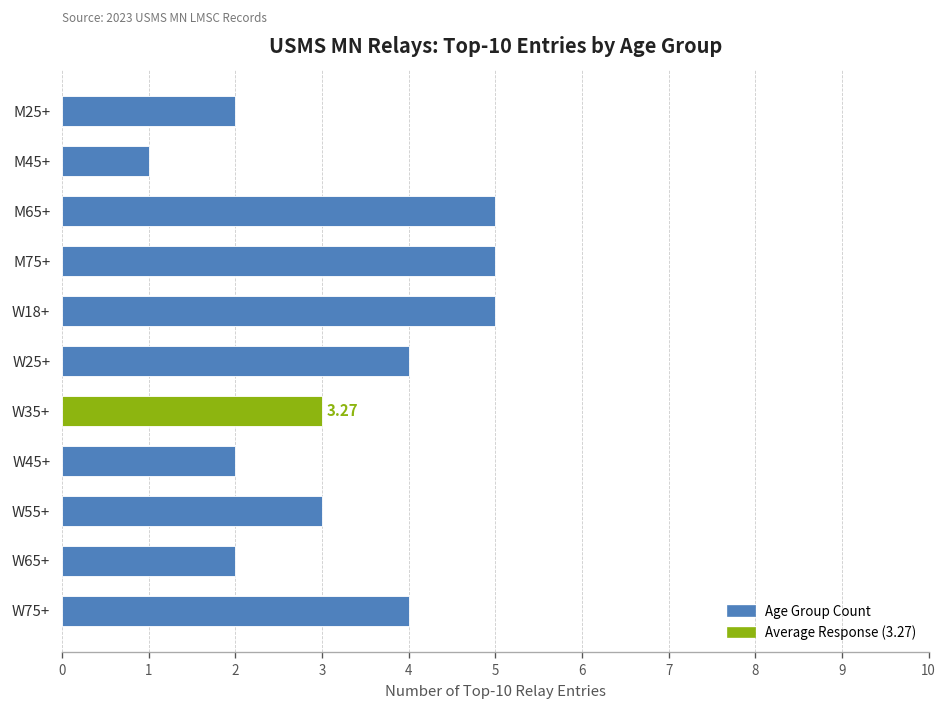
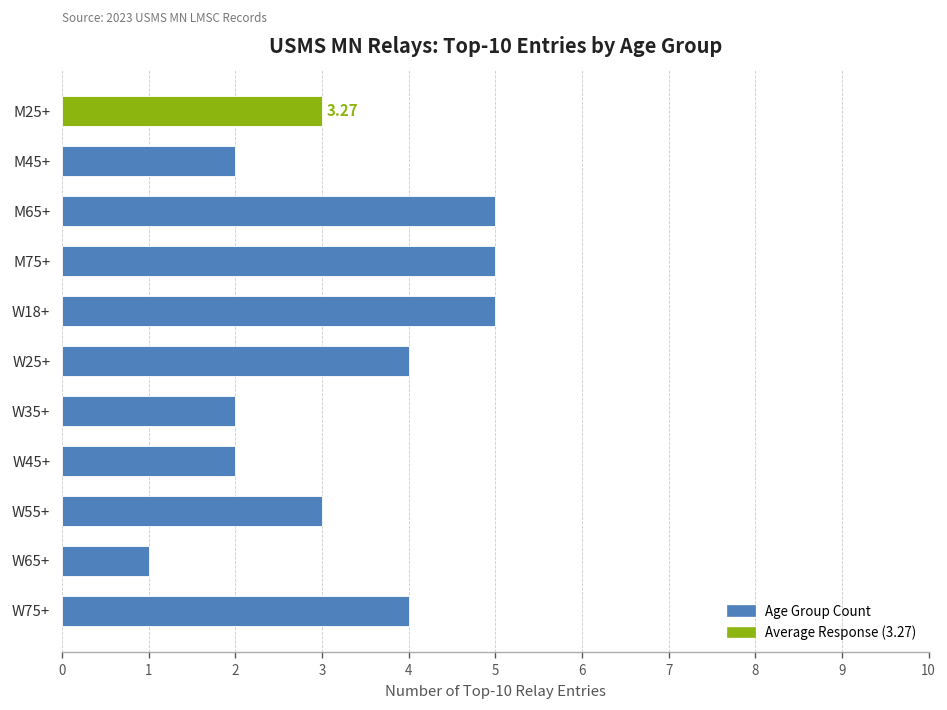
M25+: 2 -> 3
M45+: 1 -> 2
W35+: 3 -> 2
W65+: 2 -> 1
